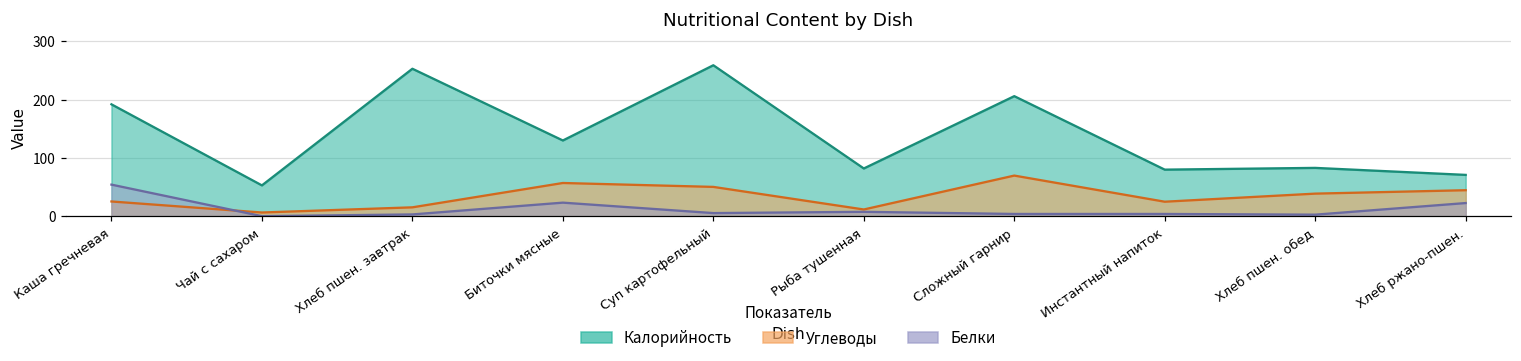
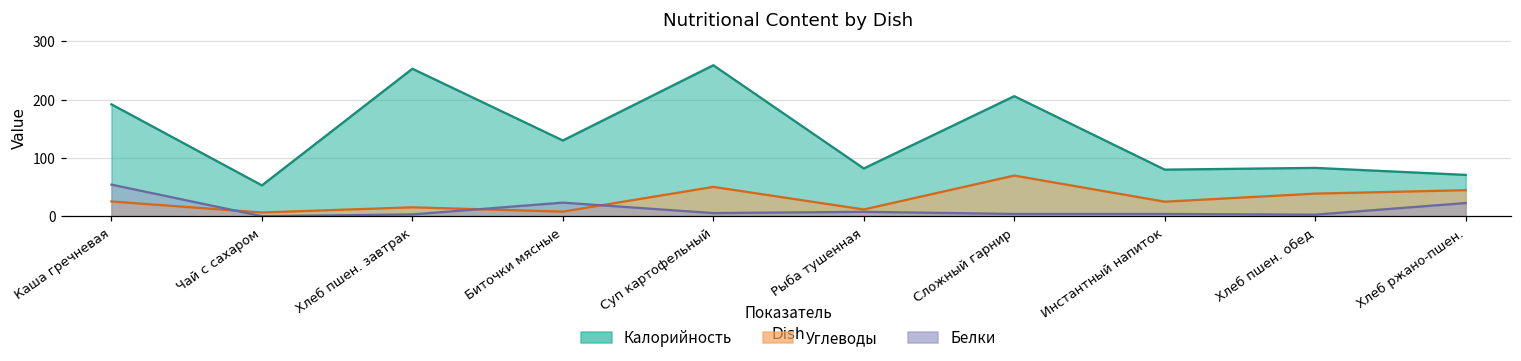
Углеводы, Биточки мясные: 60 -> 10
